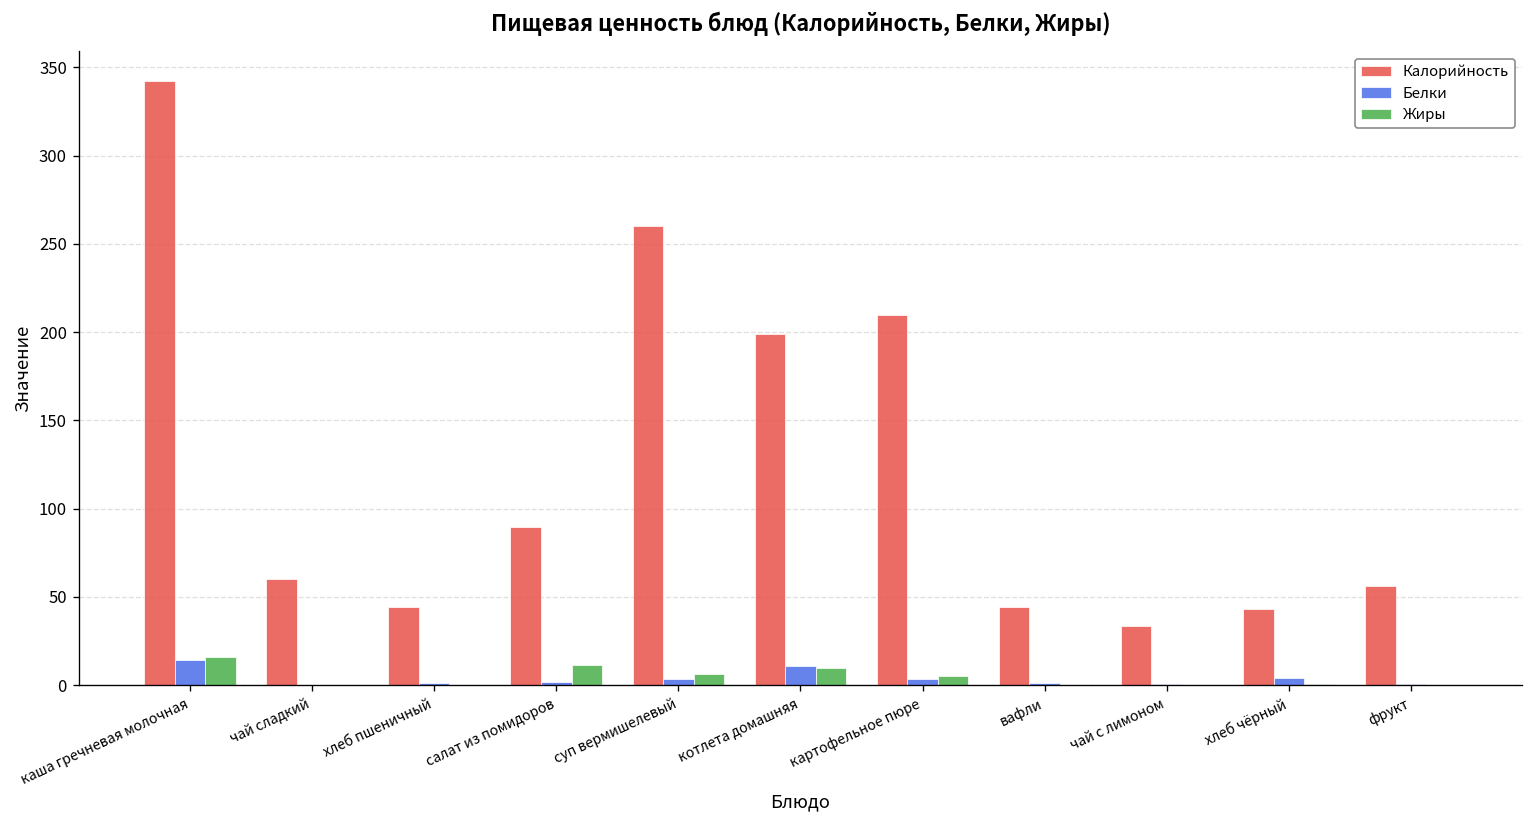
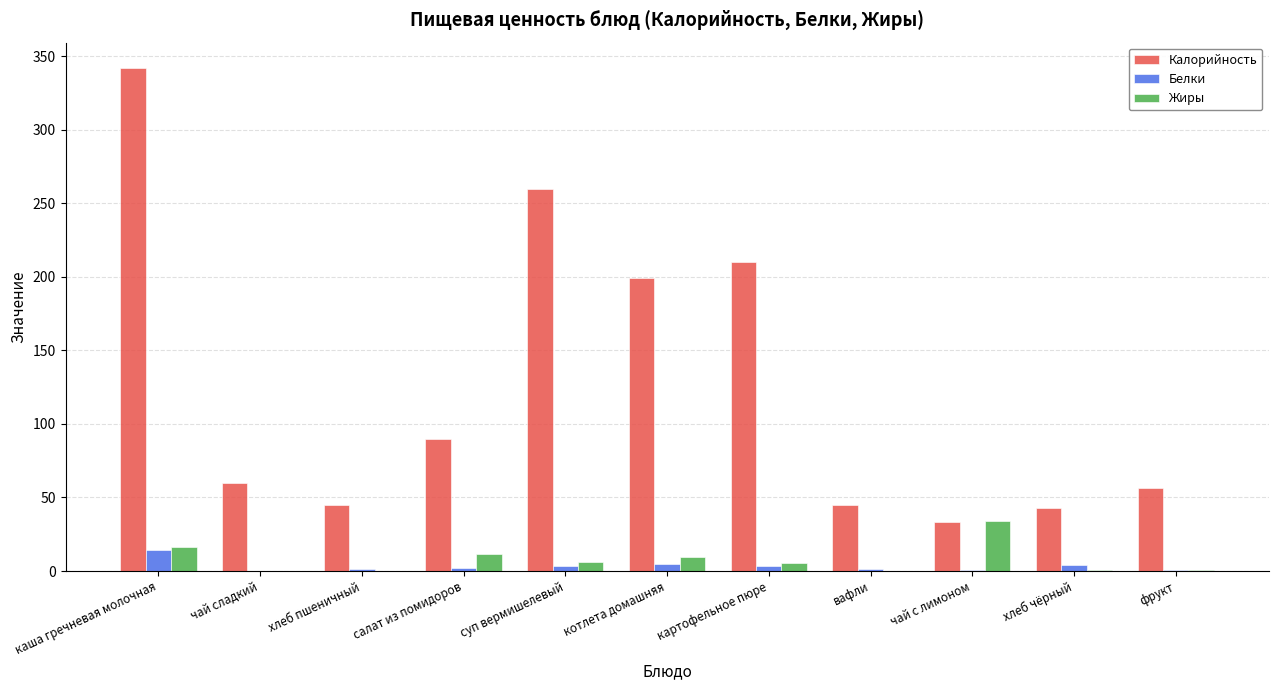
Белки, котлета домашняя: 11 -> 5
Жиры, чай с лимоном: 0 -> 34
